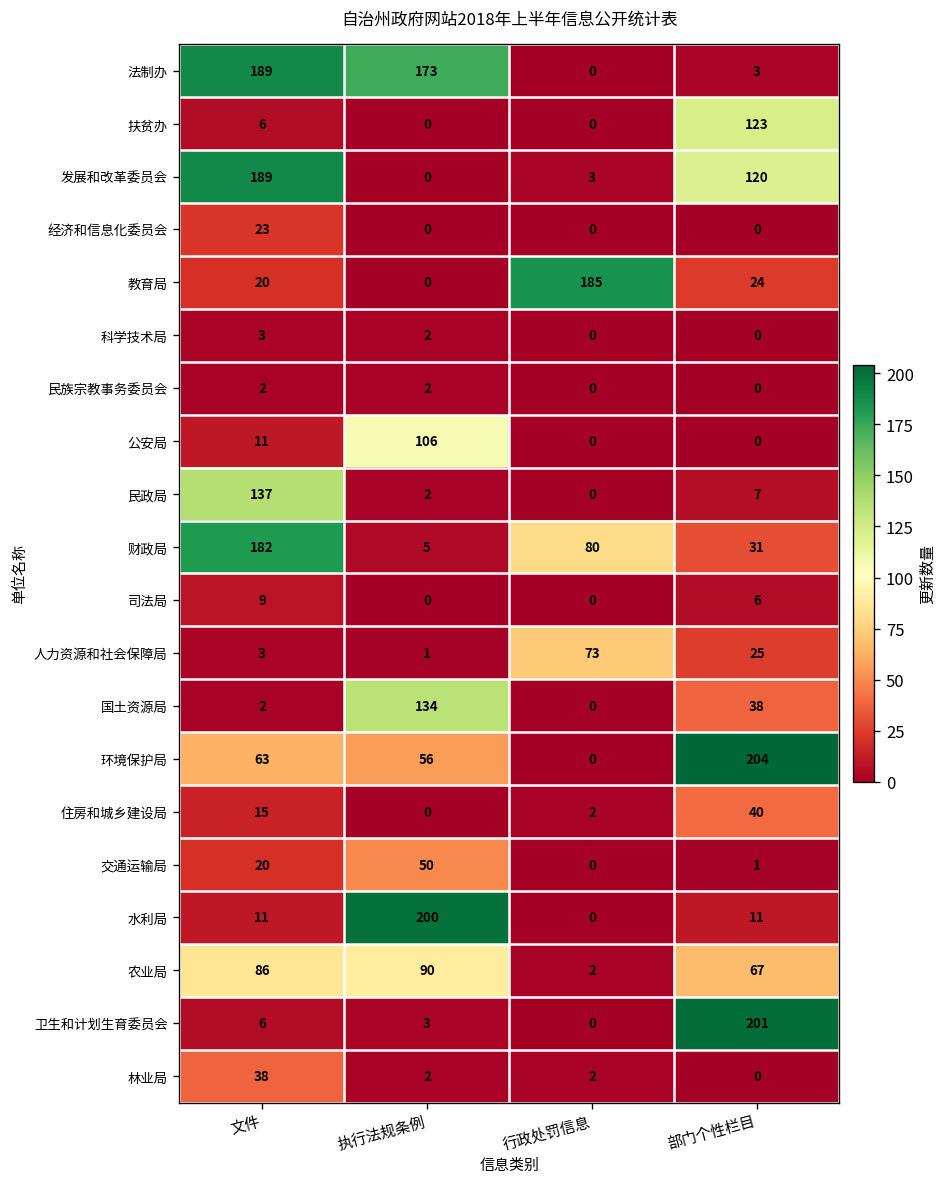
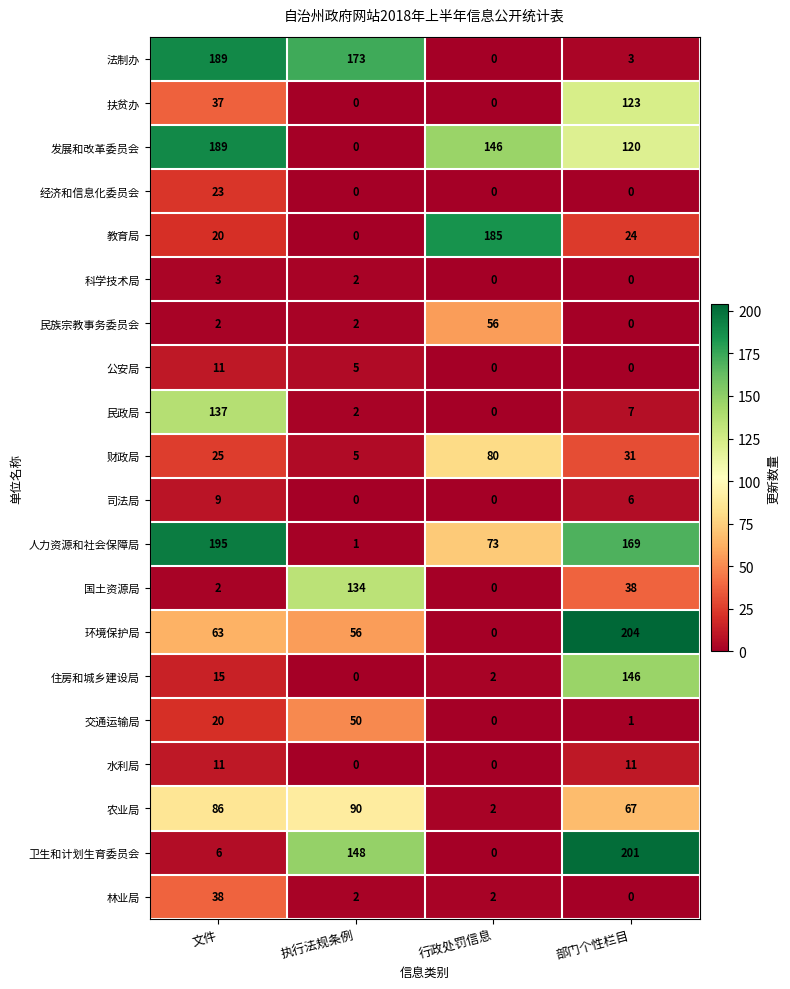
扶贫办, 文件: 6 -> 37
发展和改革委员会, 行政处罚信息: 3 -> 146
民族宗教事务委员会, 行政处罚信息: 0 -> 56
公安局, 执行法规条例: 106 -> 5
财政局, 文件: 182 -> 25
人力资源和社会保障局, 文件: 3 -> 195
人力资源和社会保障局, 部门个性栏目: 25 -> 169
住房和城乡建设局, 部门个性栏目: 40 -> 146
水利局, 执行法规条例: 200 -> 0
卫生和计划生育委员会, 执行法规条例: 3 -> 148
